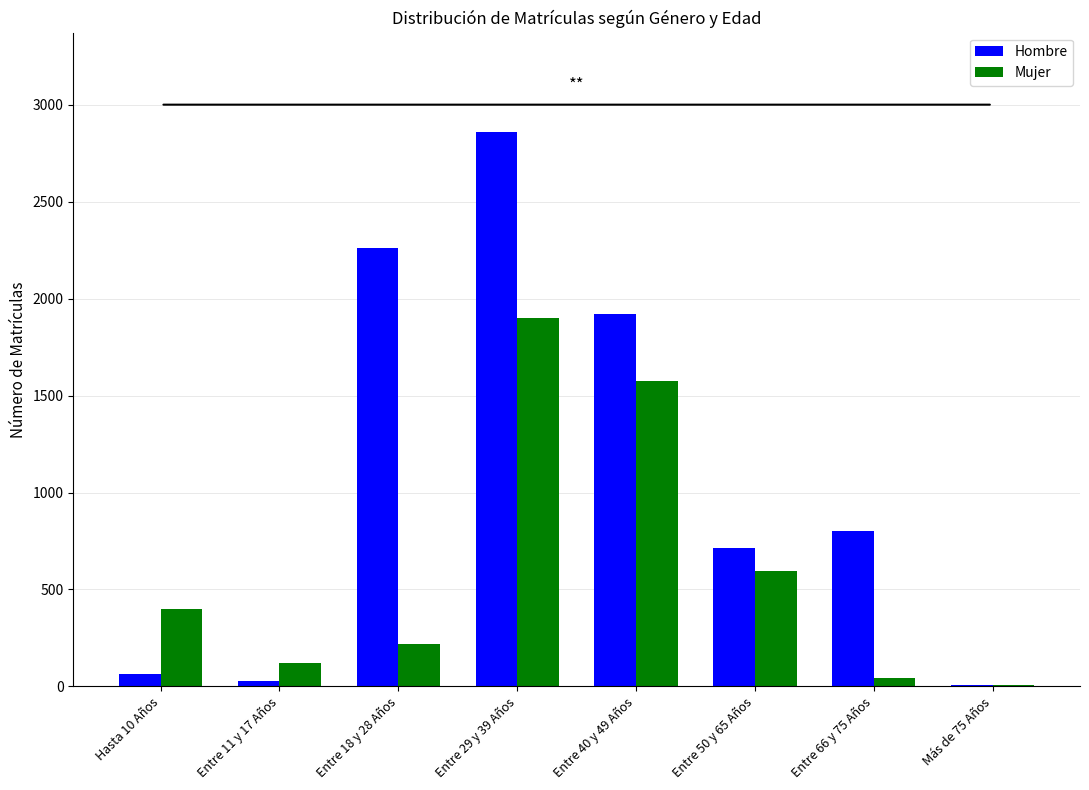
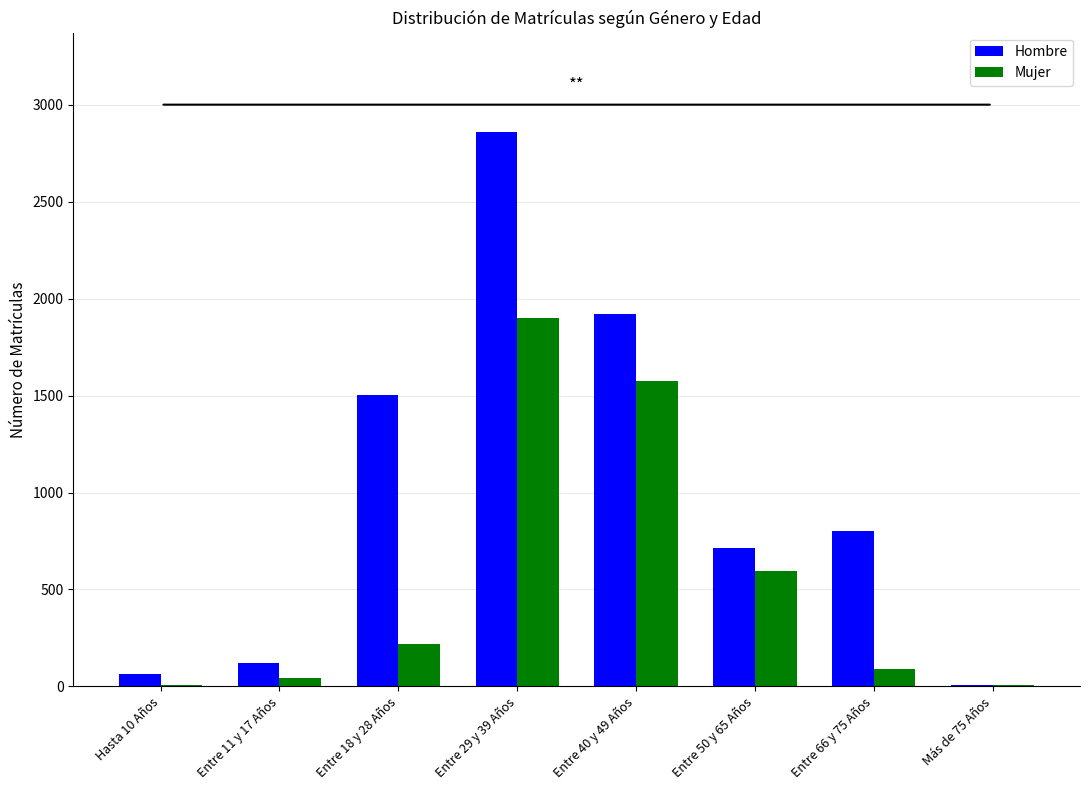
Mujer, Hasta 10 Años: 400 -> 10
Hombre, Entre 11 y 17 Años: 30 -> 120
Mujer, Entre 11 y 17 Años: 120 -> 50
Hombre, Entre 18 y 28 Años: 2260 -> 1500
Mujer, Entre 66 y 75 Años: 50 -> 90
